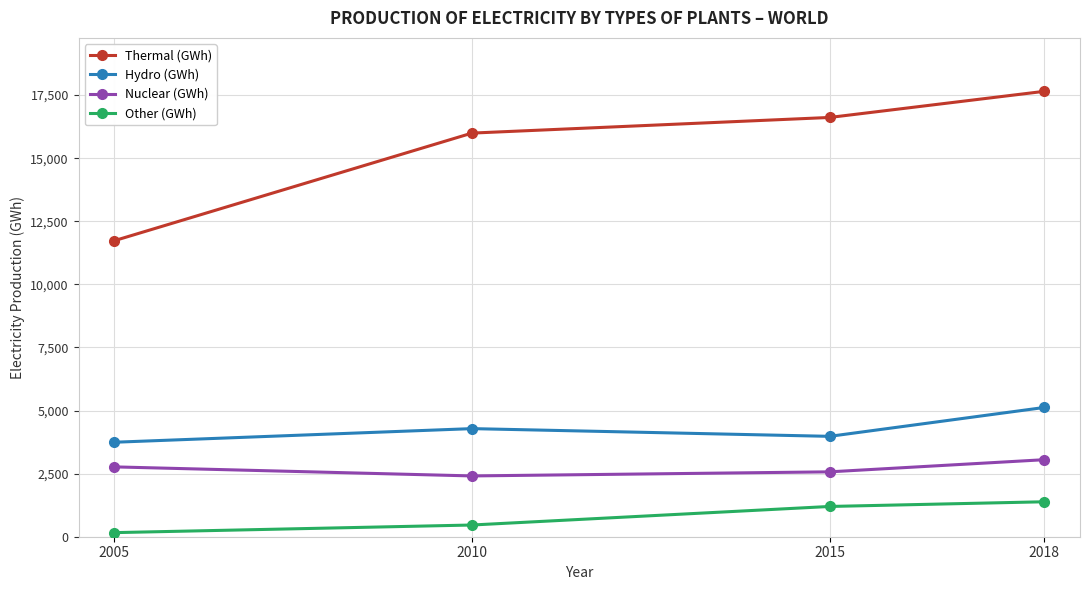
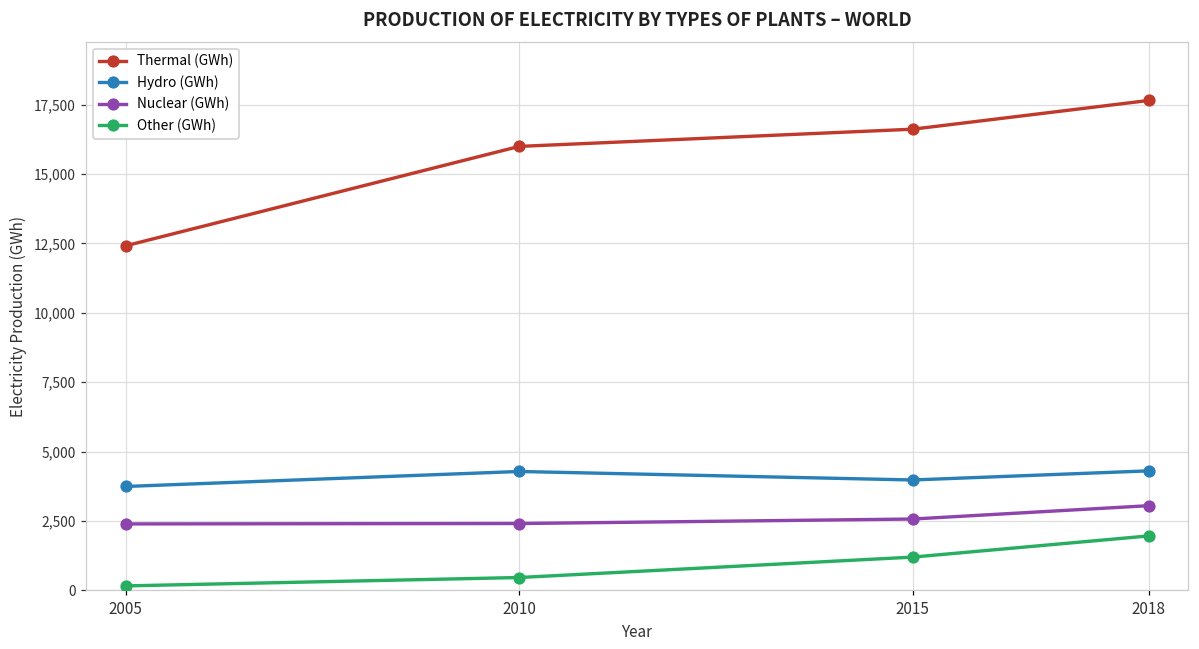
Thermal (GWh), 2005: 11,700 -> 12,400
Nuclear (GWh), 2005: 2,800 -> 2,400
Hydro (GWh), 2018: 5,100 -> 4,300
Other (GWh), 2018: 1,400 -> 2,000
